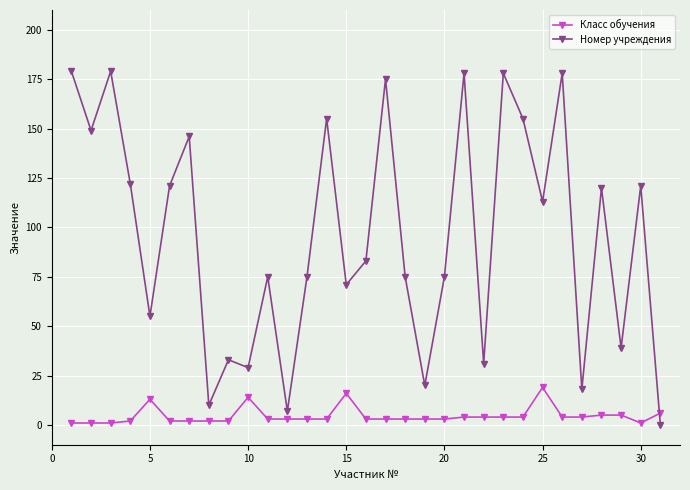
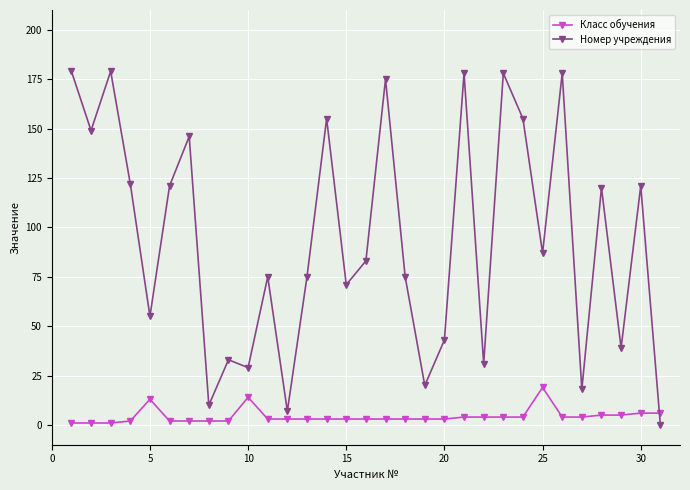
Класс обучения, 15: 16 -> 3
Номер учреждения, 20: 75 -> 43
Номер учреждения, 25: 113 -> 87
Класс обучения, 30: 1 -> 6
